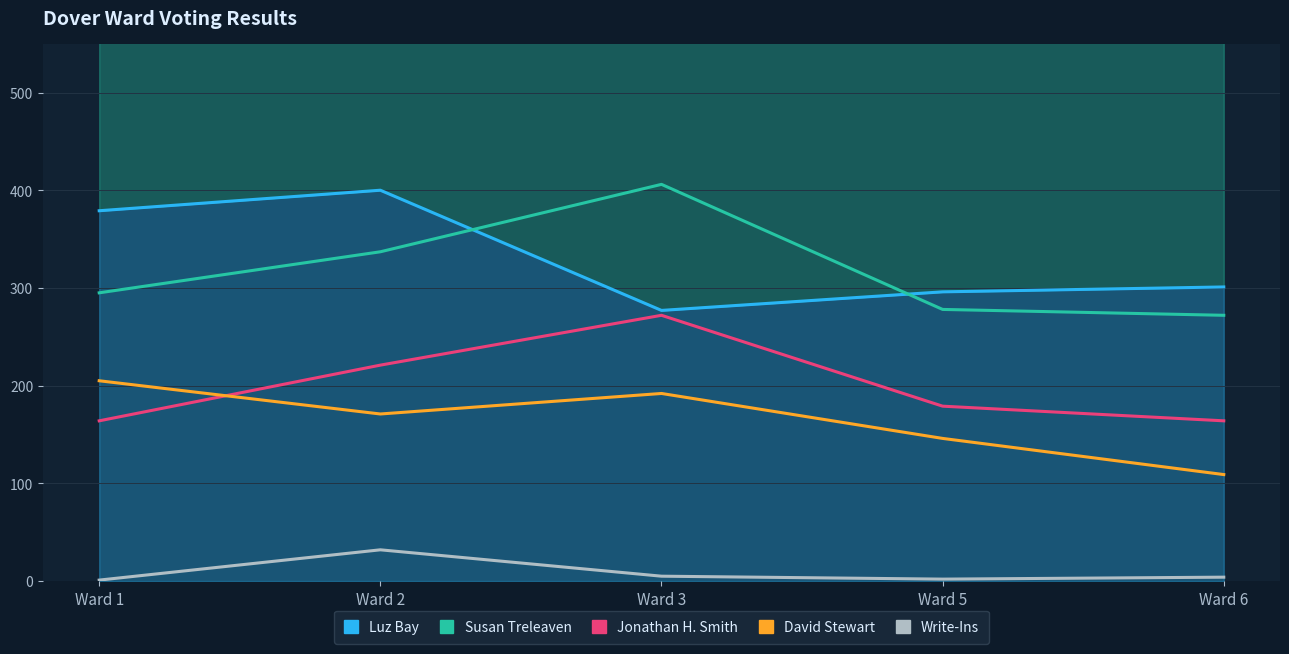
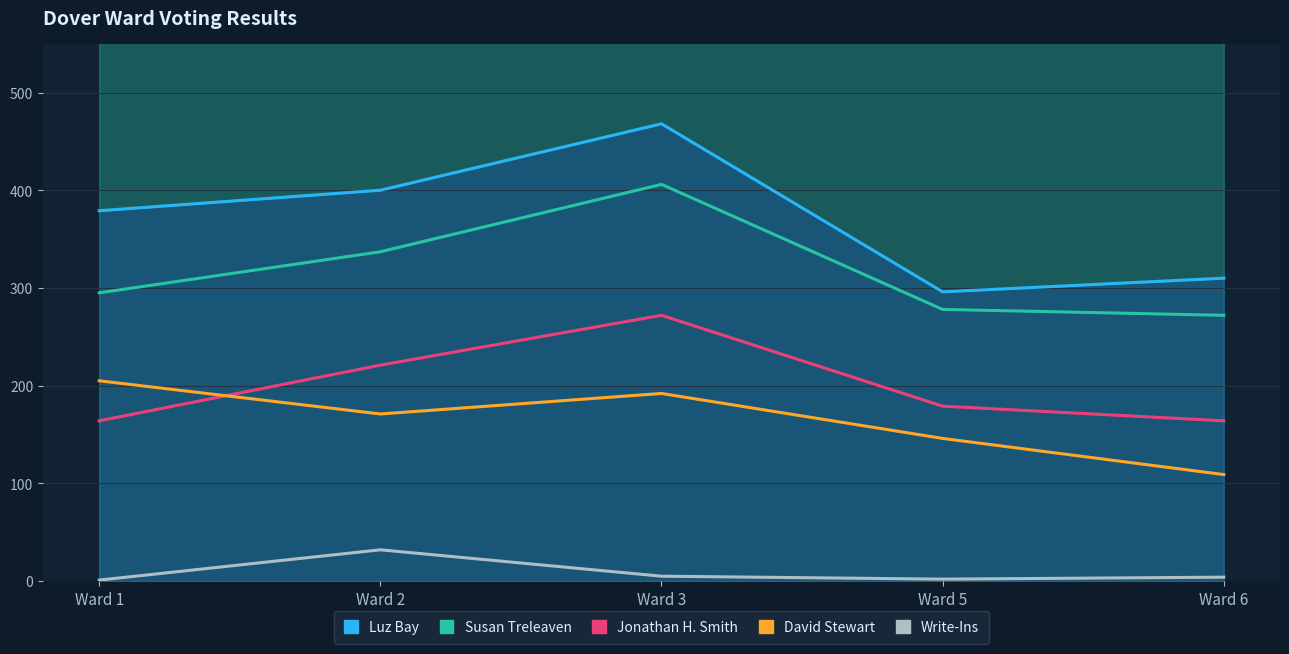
Luz Bay, Ward 3: 280 -> 470
Luz Bay, Ward 6: 300 -> 310
